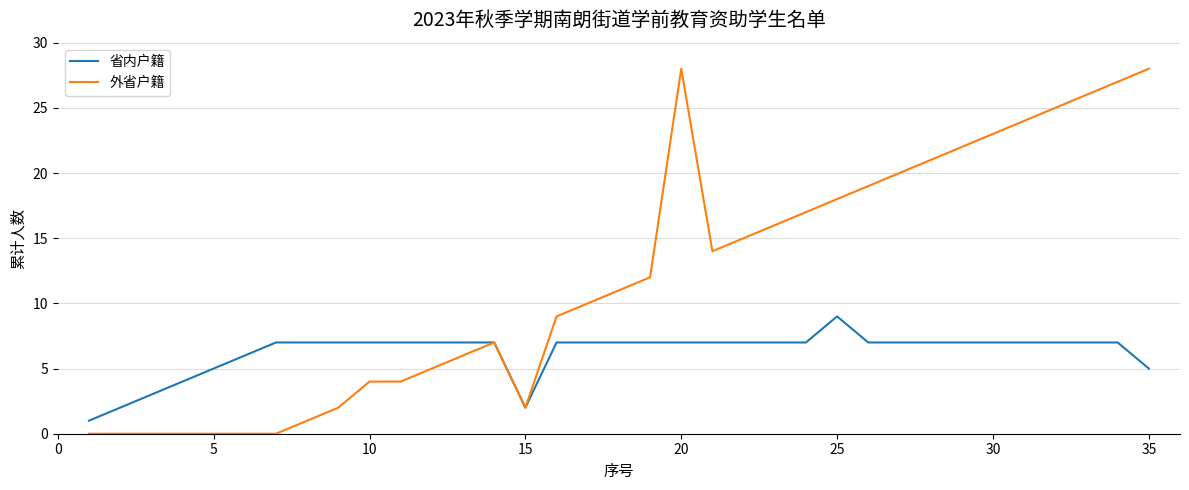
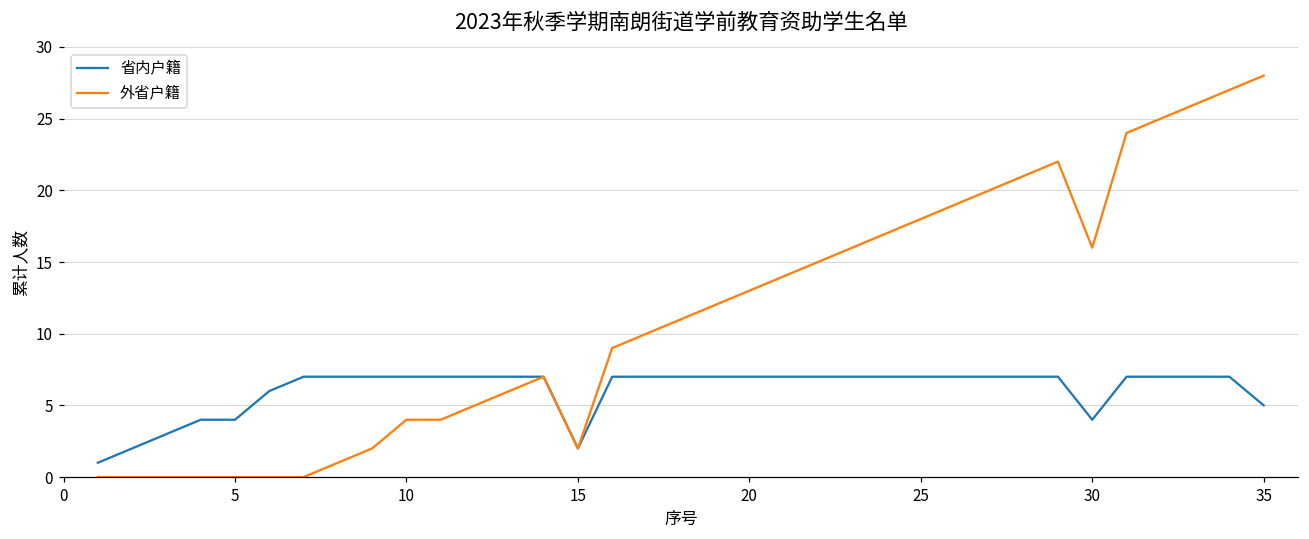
省内户籍, 5: 5 -> 4
外省户籍, 20: 28 -> 13
省内户籍, 25: 9 -> 7
省内户籍, 30: 7 -> 4
外省户籍, 30: 23 -> 16
